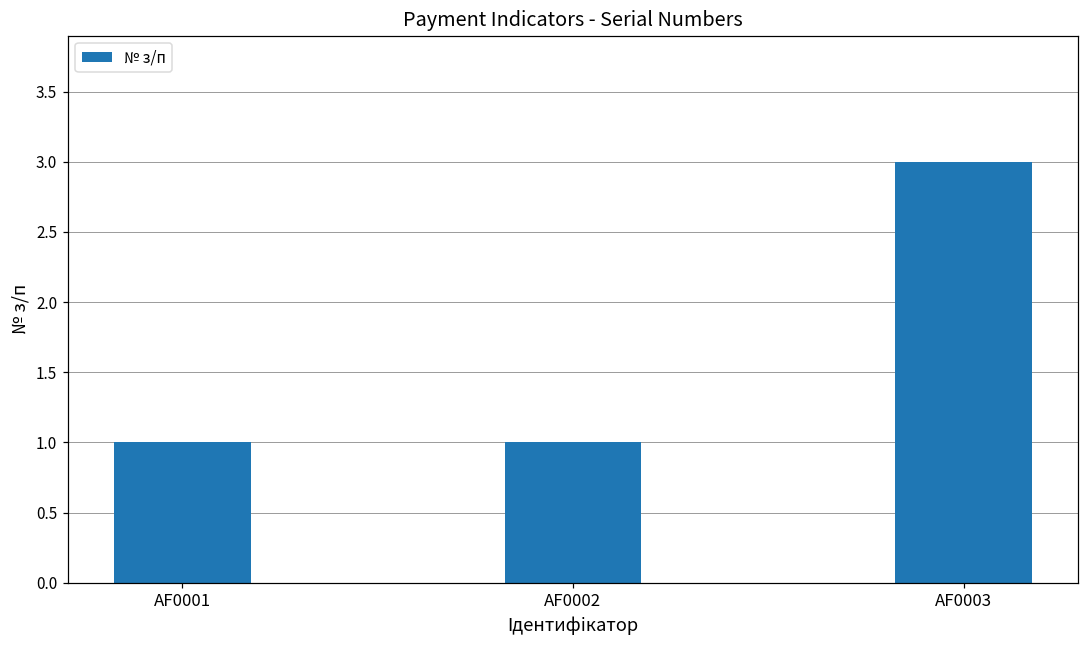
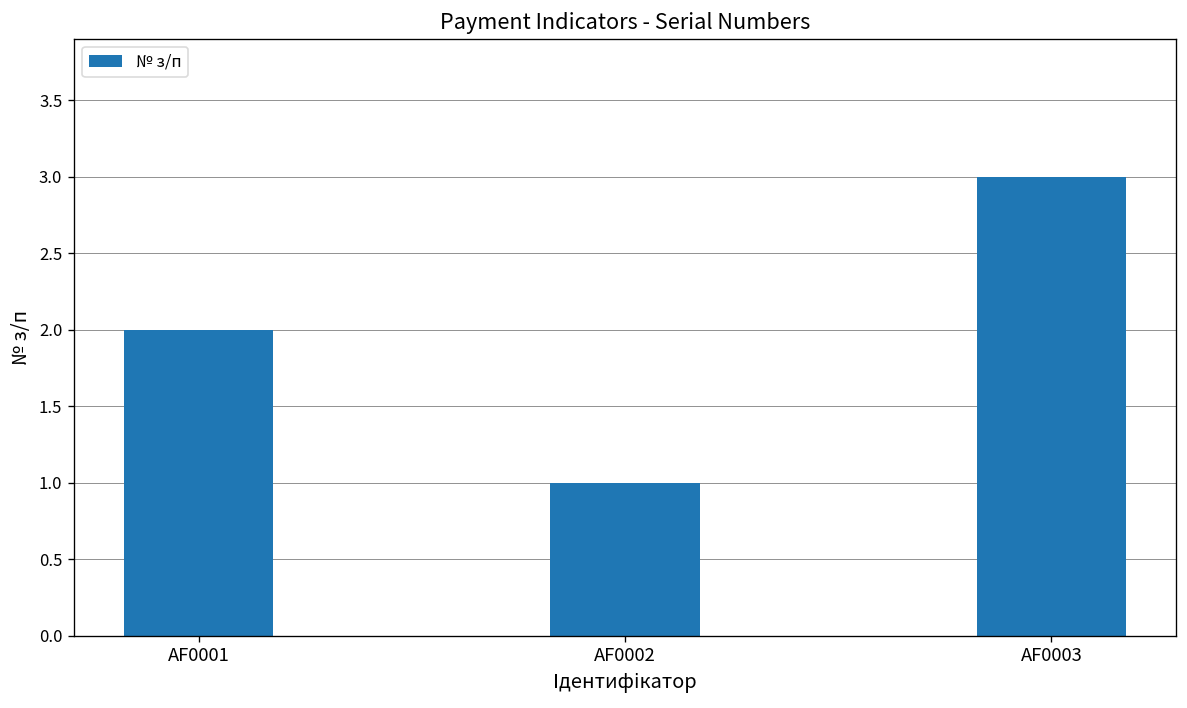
AF0001: 1 -> 2
